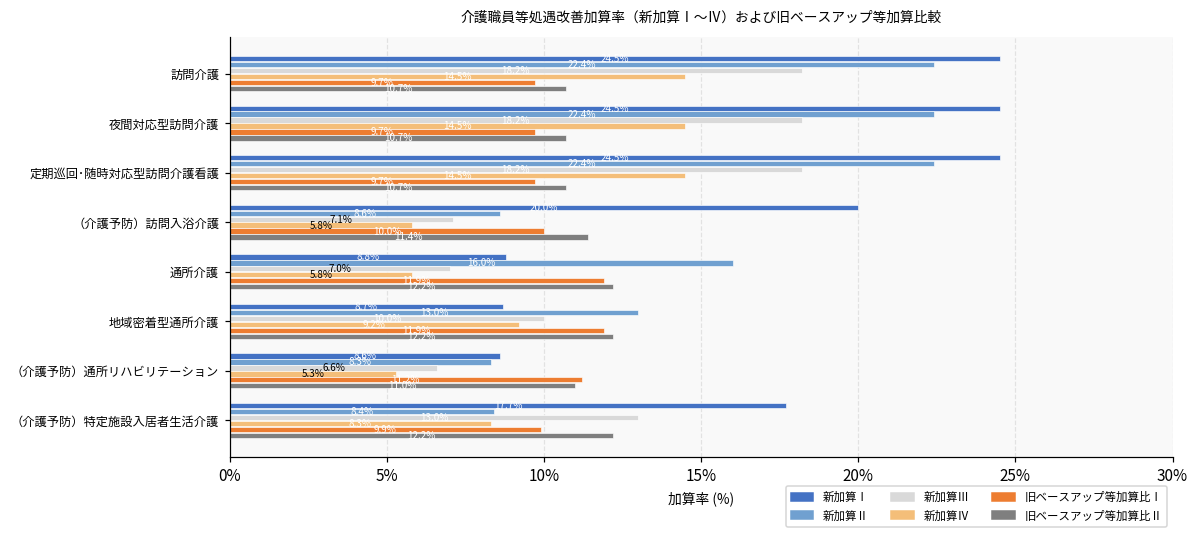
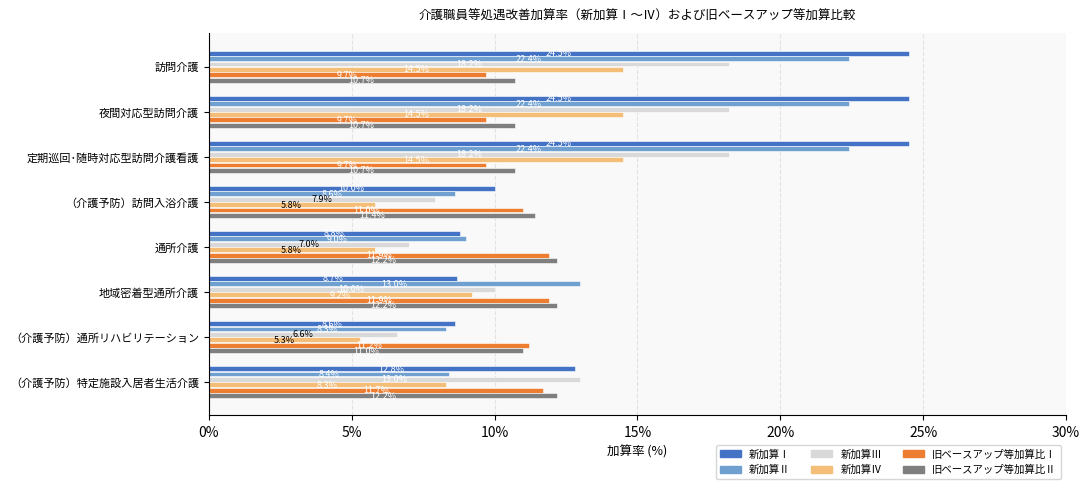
新加算Ⅰ, （介護予防）訪問入浴介護: 20.0% -> 10.0%
新加算Ⅲ, （介護予防）訪問入浴介護: 7.1% -> 7.9%
旧ベースアップ等加算比Ⅰ, （介護予防）訪問入浴介護: 10.0% -> 11.0%
新加算Ⅱ, 通所介護: 16.0% -> 9.0%
新加算Ⅰ, （介護予防）特定施設入居者生活介護: 17.7% -> 12.8%
旧ベースアップ等加算比Ⅰ, （介護予防）特定施設入居者生活介護: 9.9% -> 11.7%
